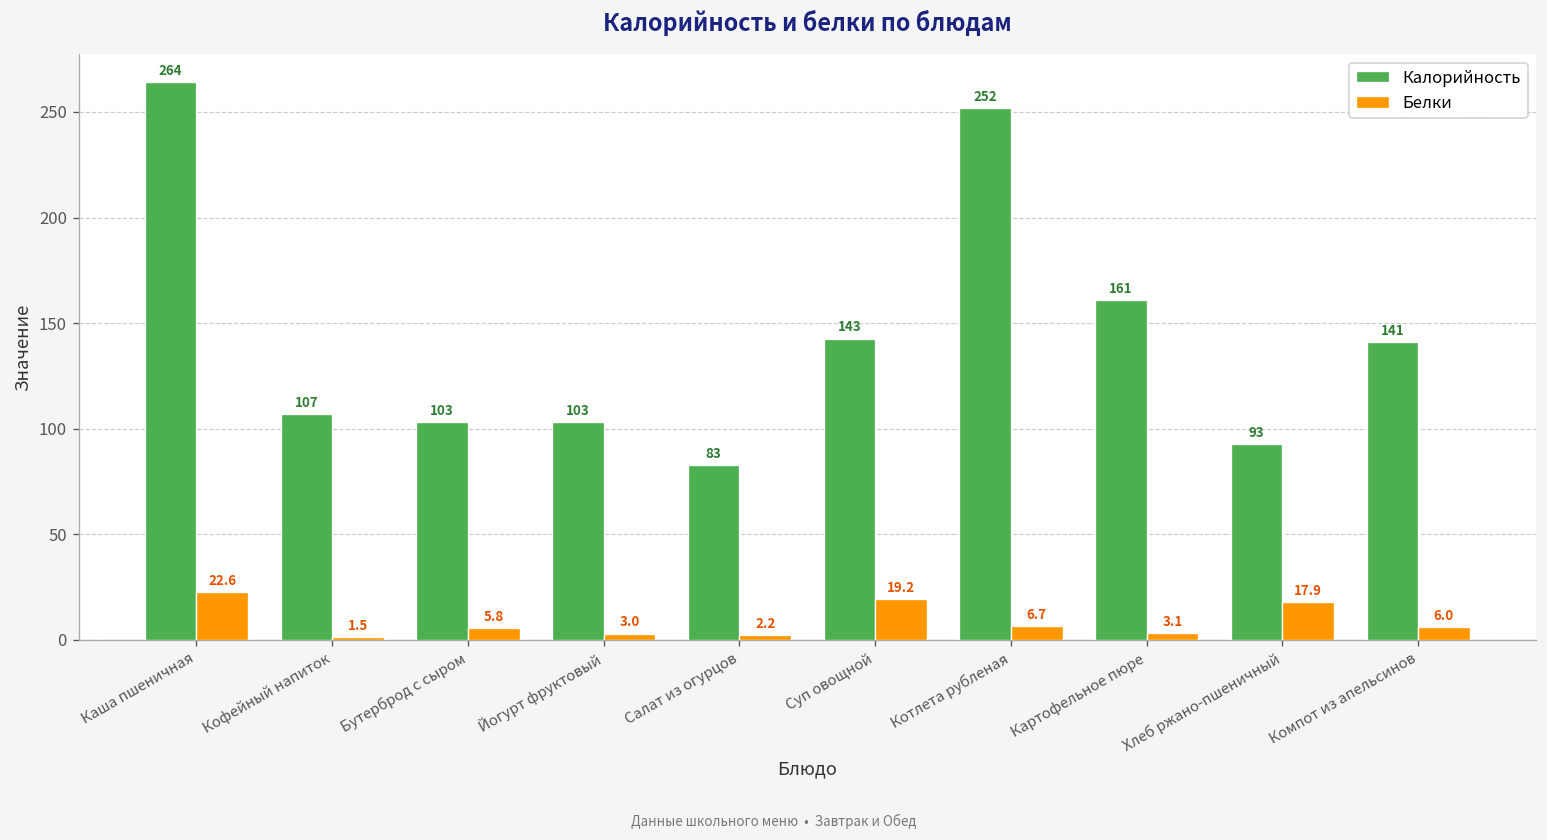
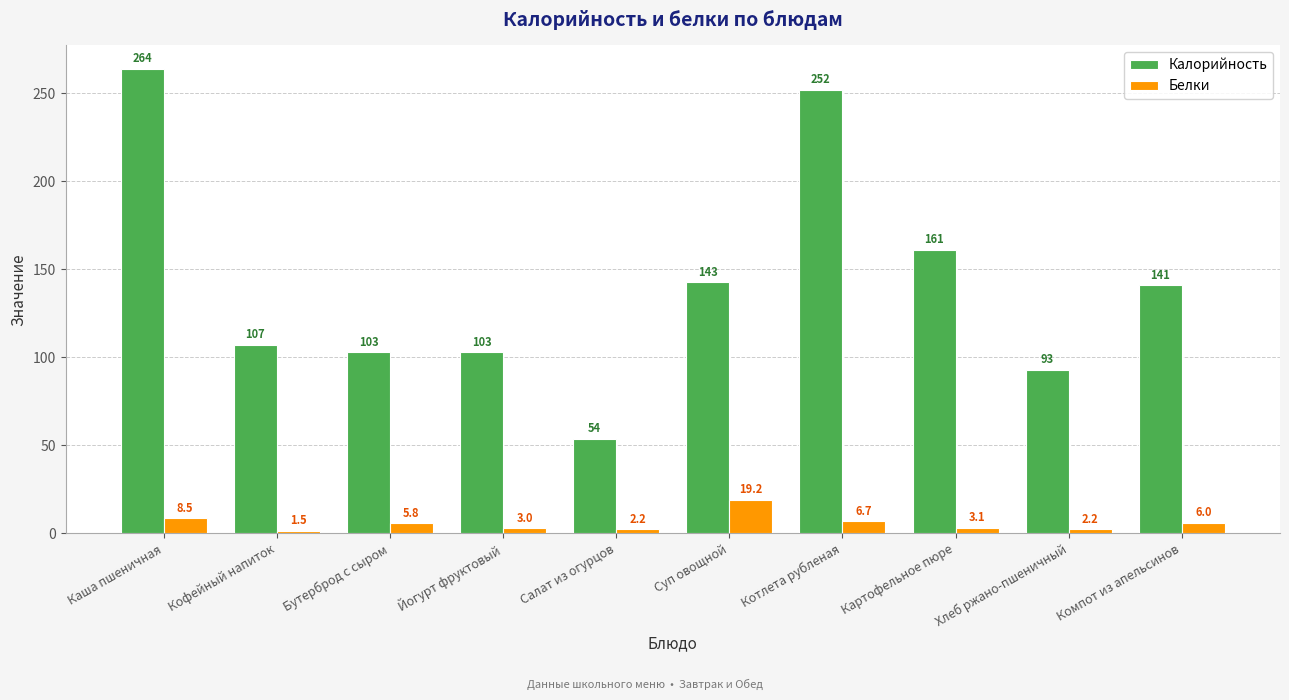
Белки, Каша пшеничная: 22.6 -> 8.5
Калорийность, Салат из огурцов: 83 -> 54
Белки, Хлеб ржано-пшеничный: 17.9 -> 2.2
